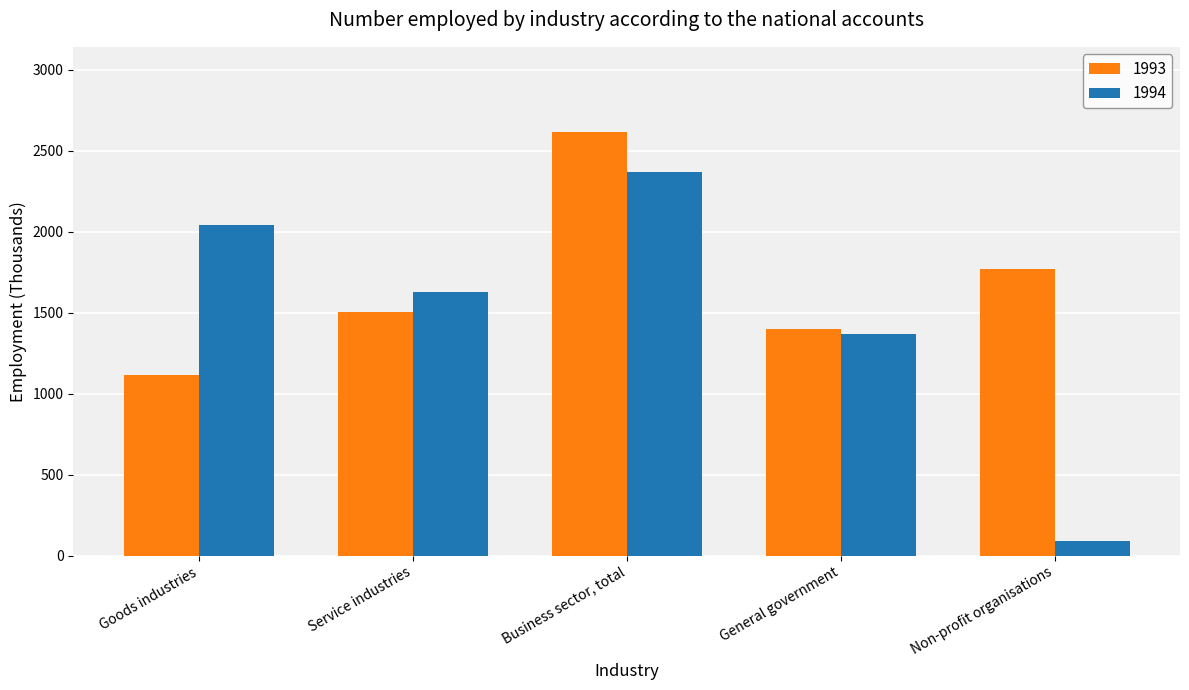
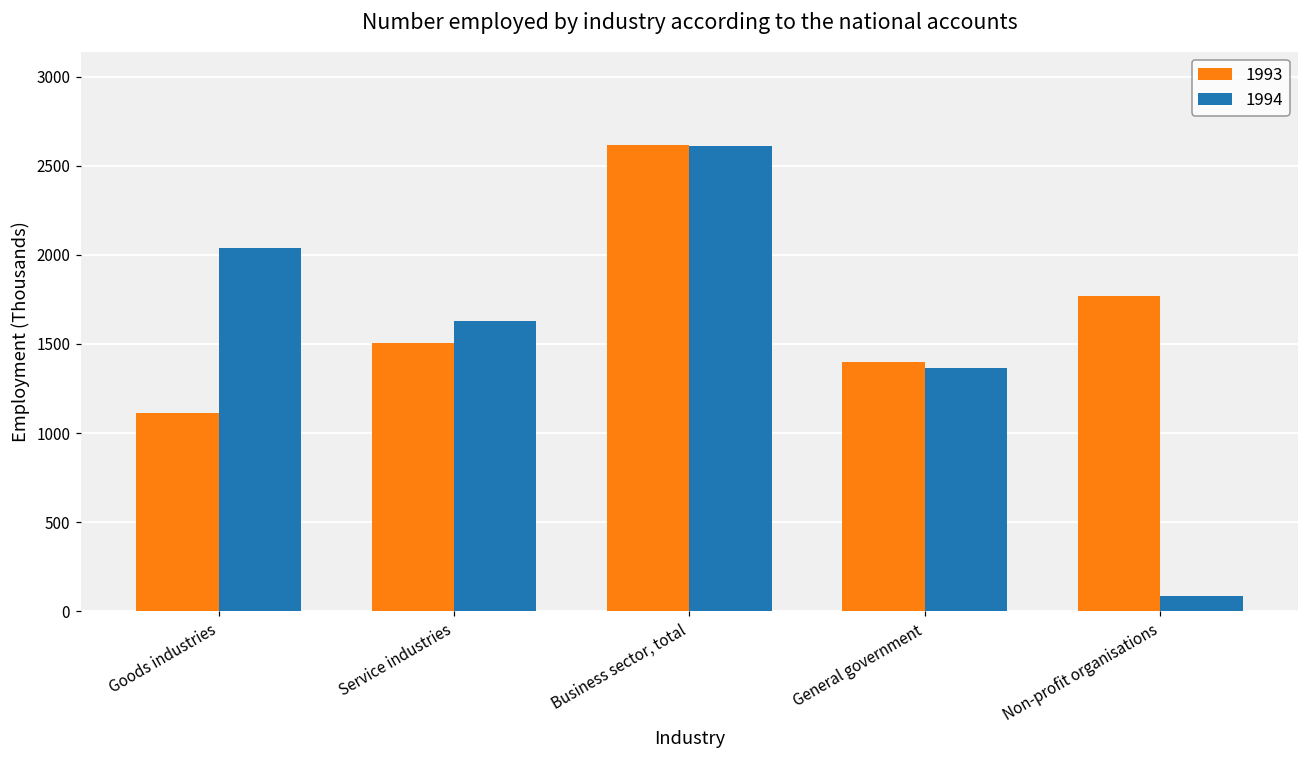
1994, Business sector, total: 2370 -> 2610
